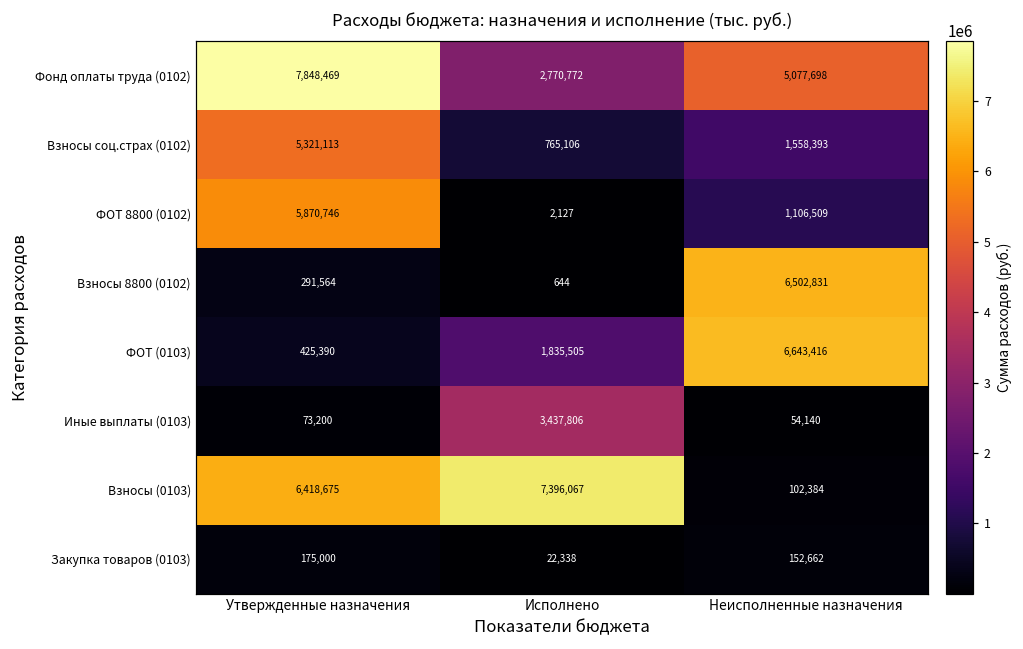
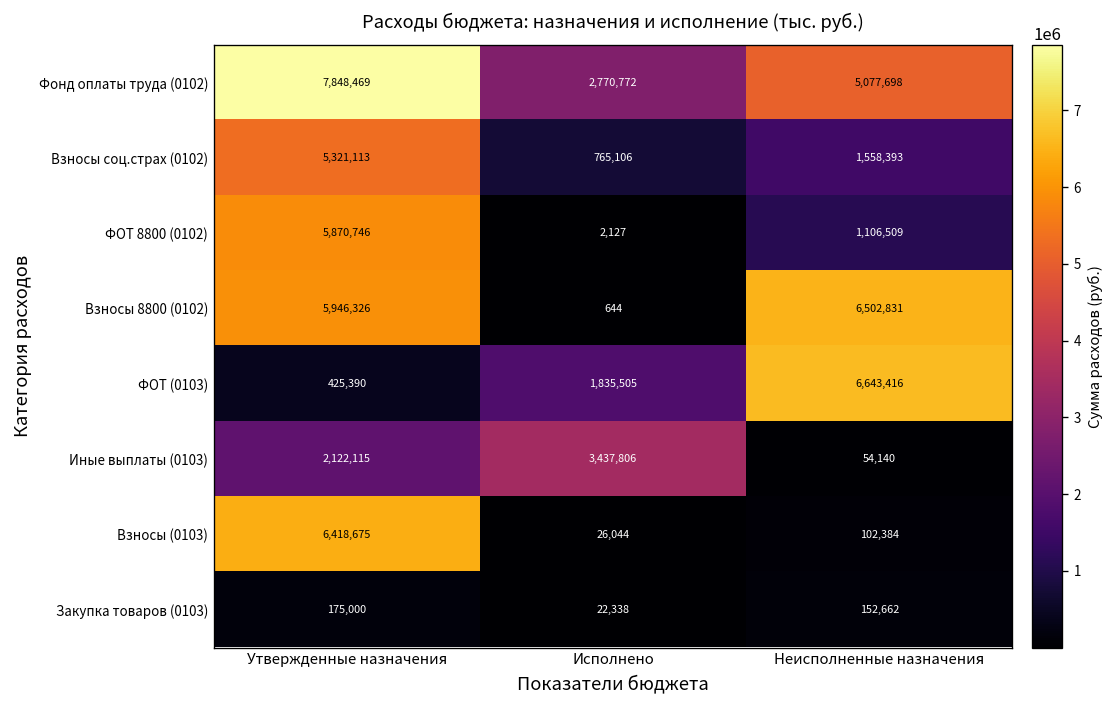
Взносы 8800 (0102), Утвержденные назначения: 291,564 -> 5,946,326
Иные выплаты (0103), Утвержденные назначения: 73,200 -> 2,122,115
Взносы (0103), Исполнено: 7,396,067 -> 26,044
